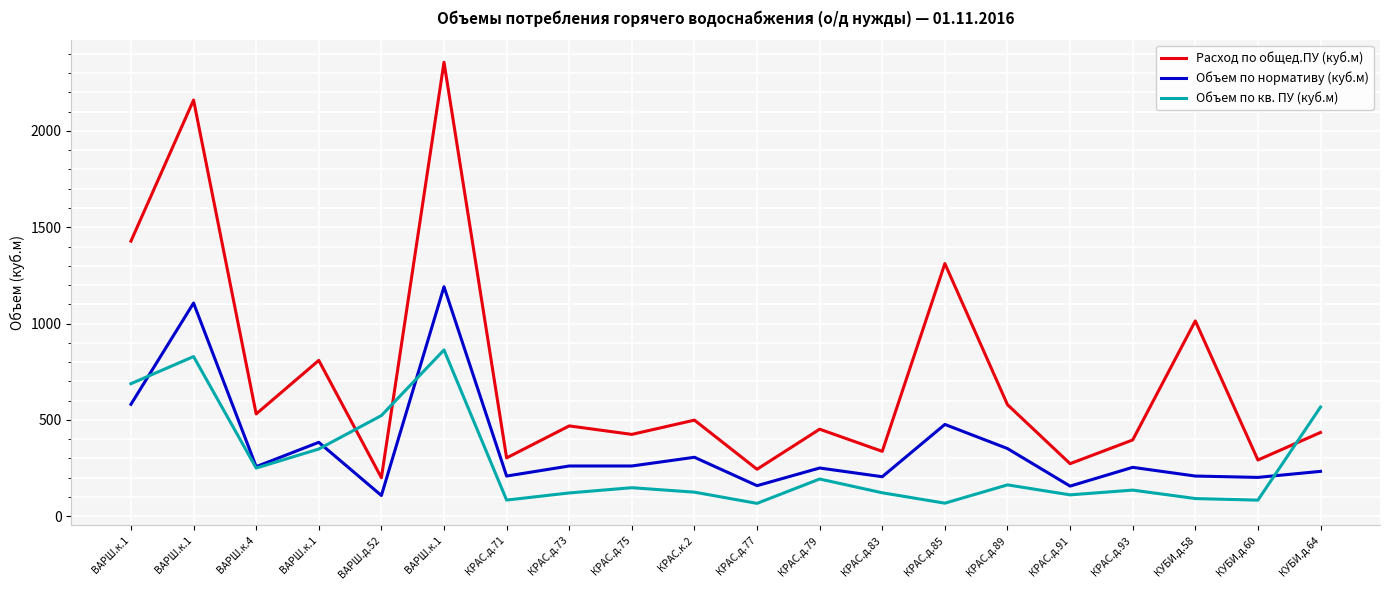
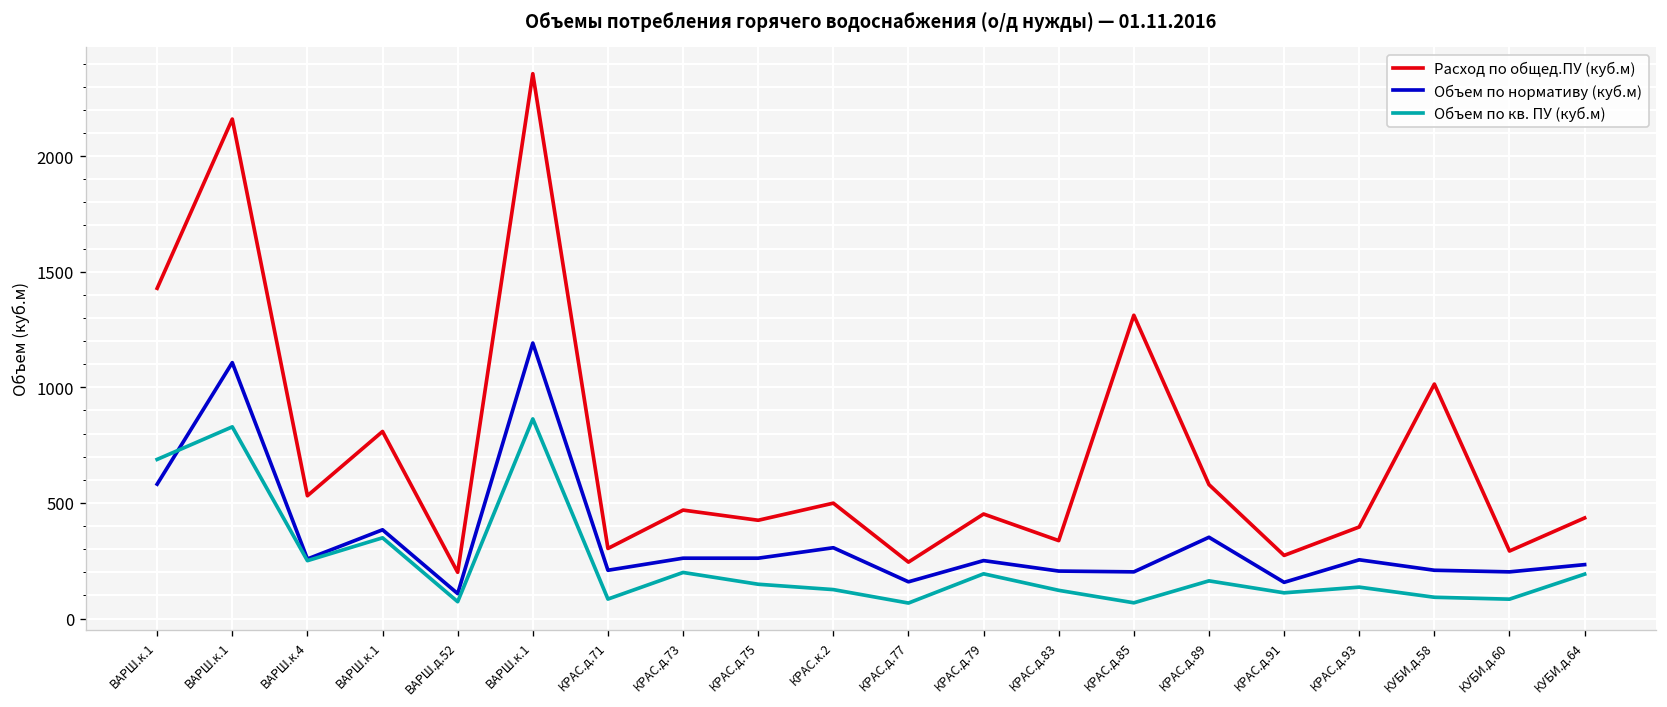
Объем по кв. ПУ (куб.м), ВАРШ.д.52: 520 -> 70
Объем по кв. ПУ (куб.м), КРАС.д.73: 120 -> 200
Объем по нормативу (куб.м), КРАС.д.85: 480 -> 200
Объем по кв. ПУ (куб.м), КУБИ.д.64: 570 -> 190
